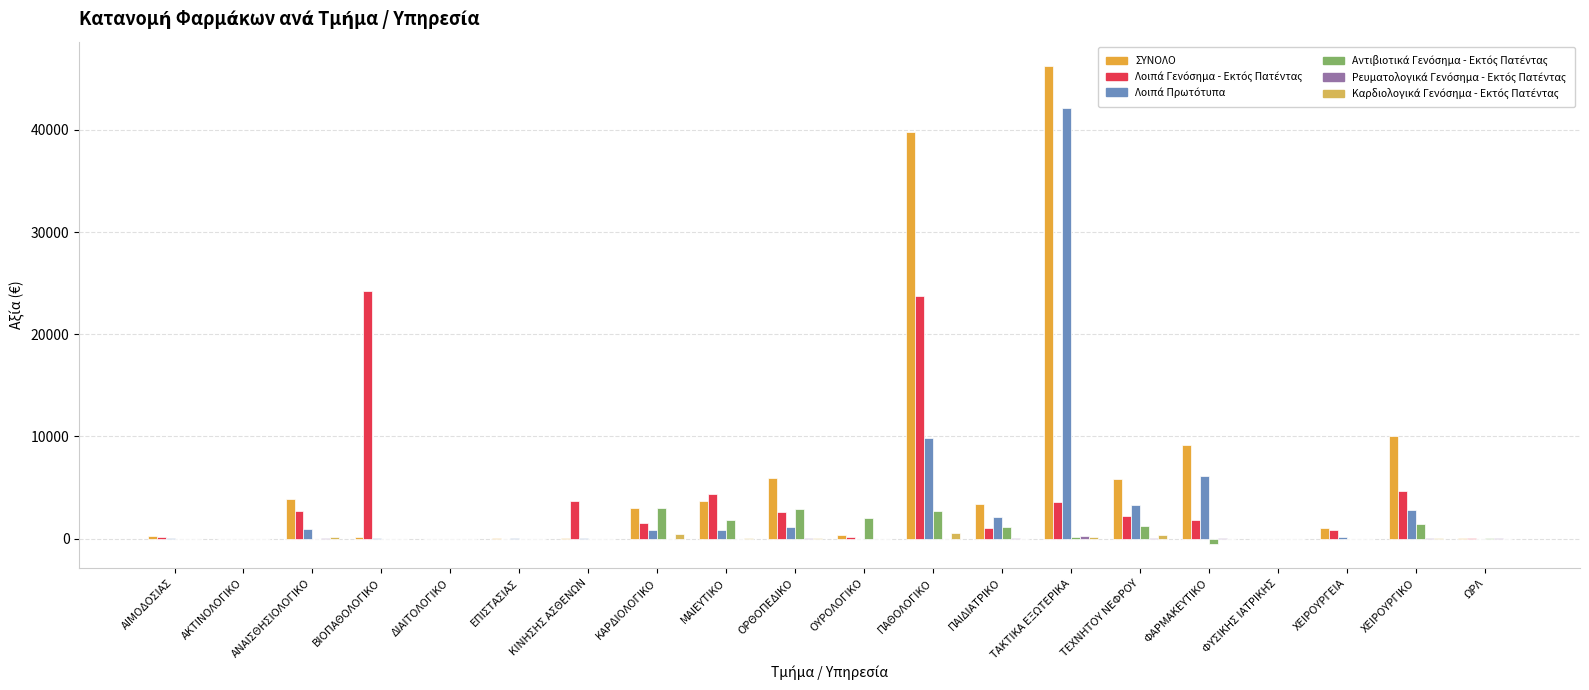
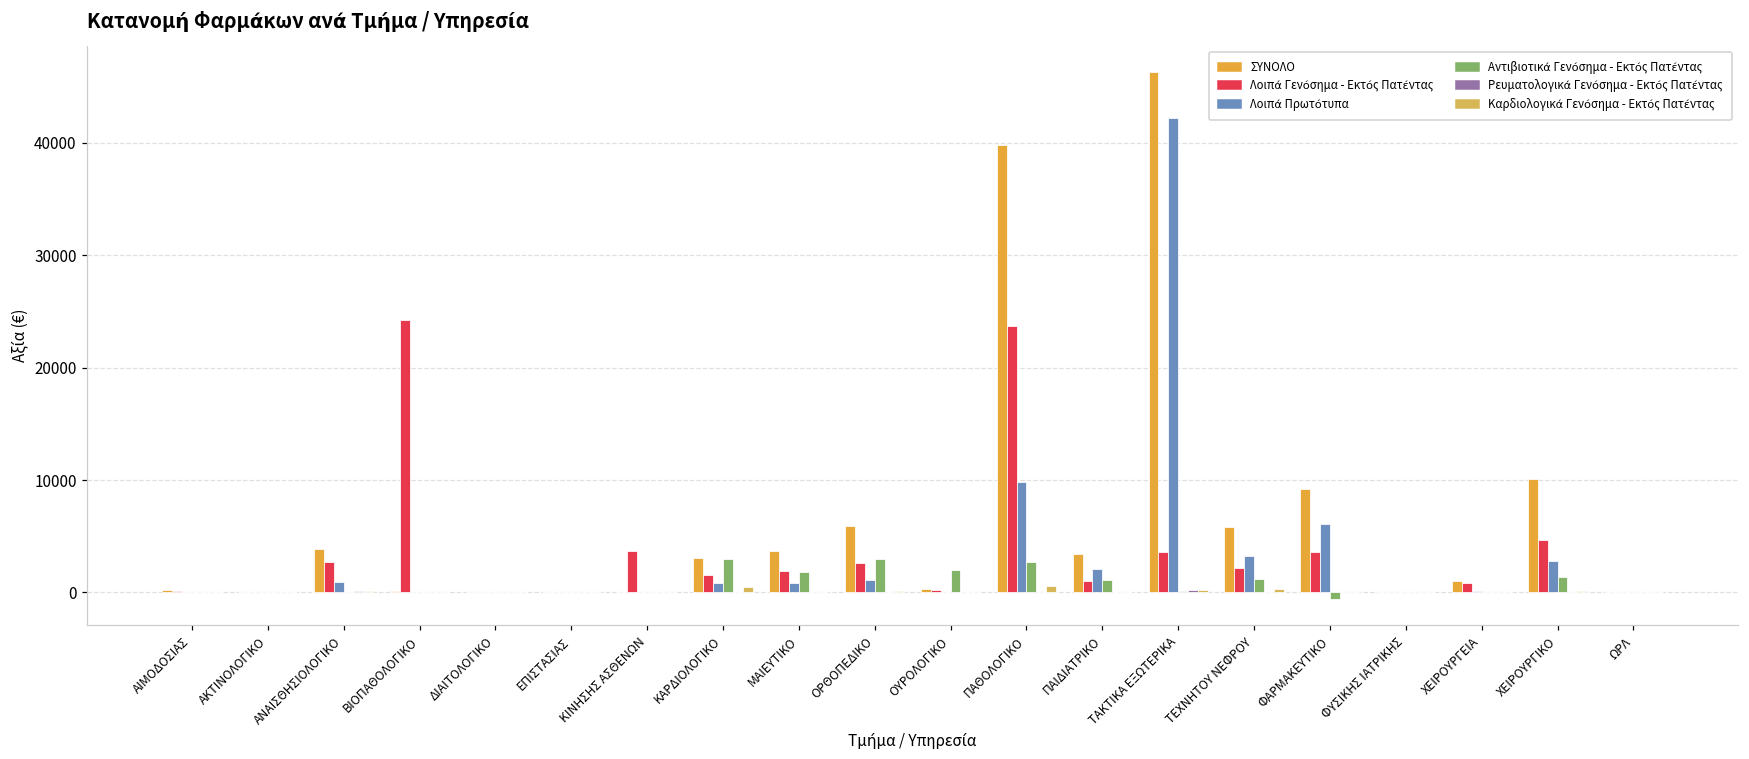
Λοιπά Γενόσημα - Εκτός Πατέντας, ΜΑΙΕΥΤΙΚΟ: 4300 -> 1900
Λοιπά Γενόσημα - Εκτός Πατέντας, ΦΑΡΜΑΚΕΥΤΙΚΟ: 1900 -> 3600
